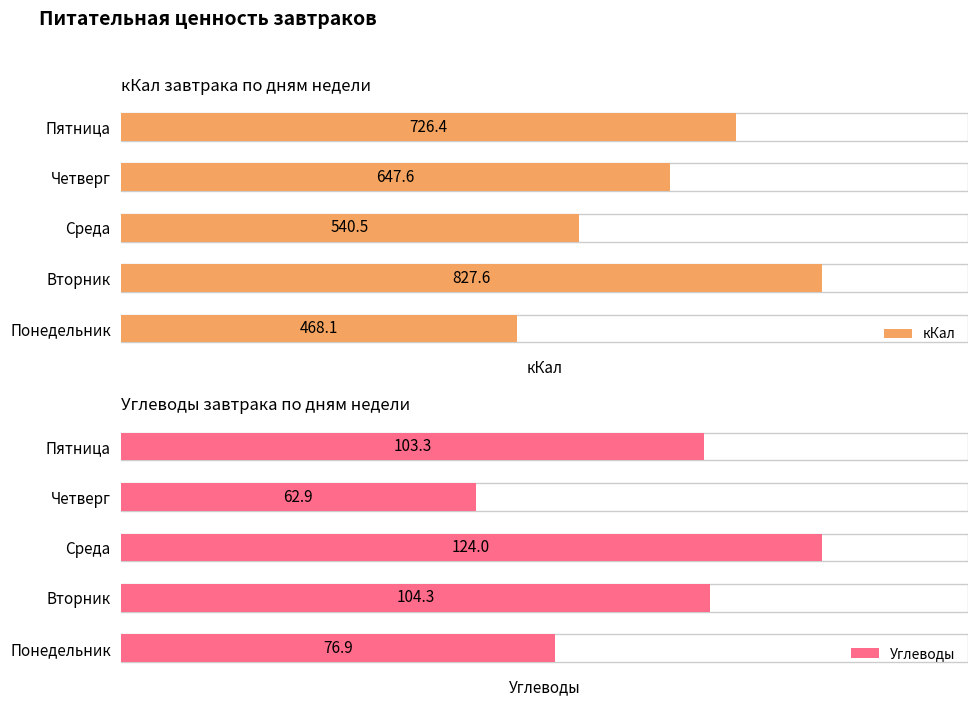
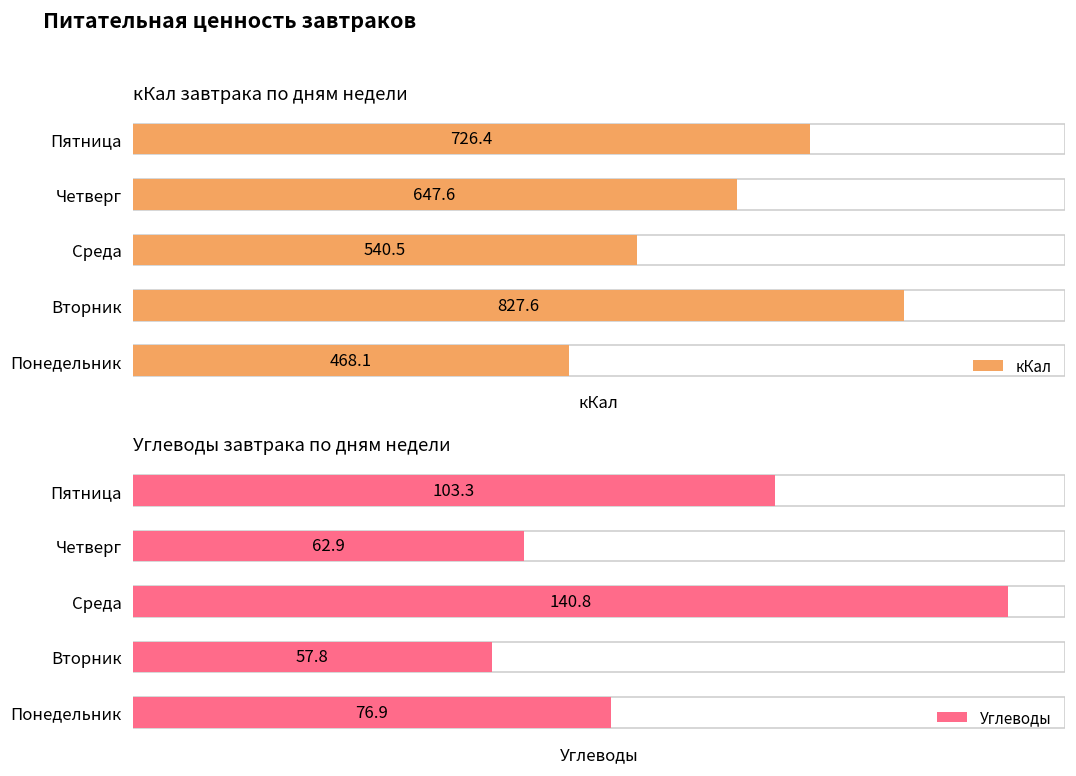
Углеводы завтрака по дням недели, Углеводы, Среда: 124.0 -> 140.8
Углеводы завтрака по дням недели, Углеводы, Вторник: 104.3 -> 57.8
